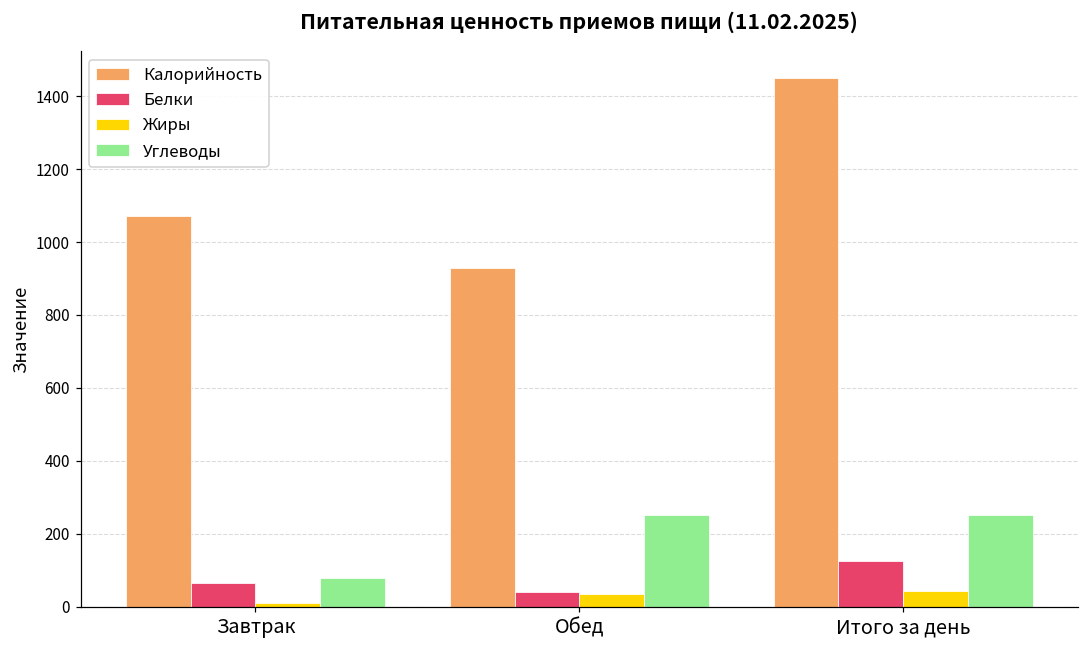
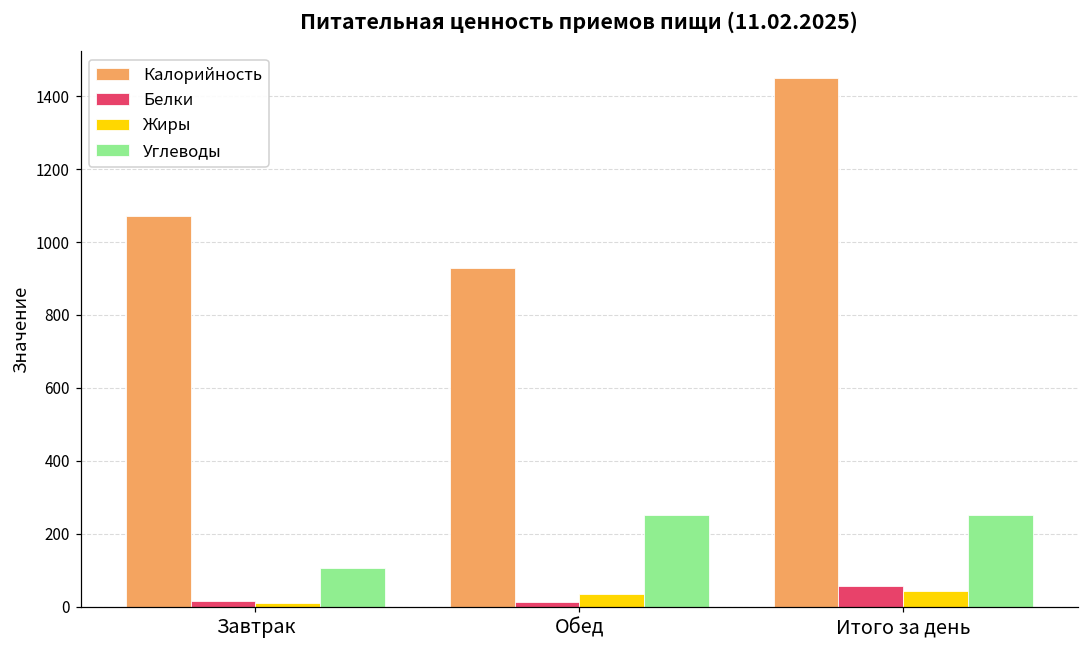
Белки, Завтрак: 60 -> 20
Углеводы, Завтрак: 80 -> 110
Белки, Обед: 40 -> 10
Белки, Итого за день: 120 -> 60
